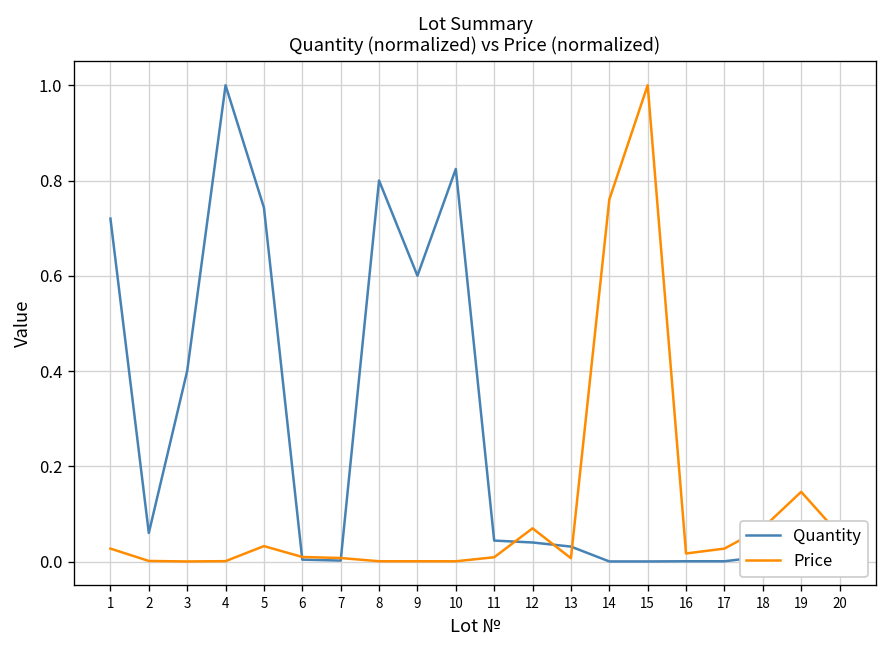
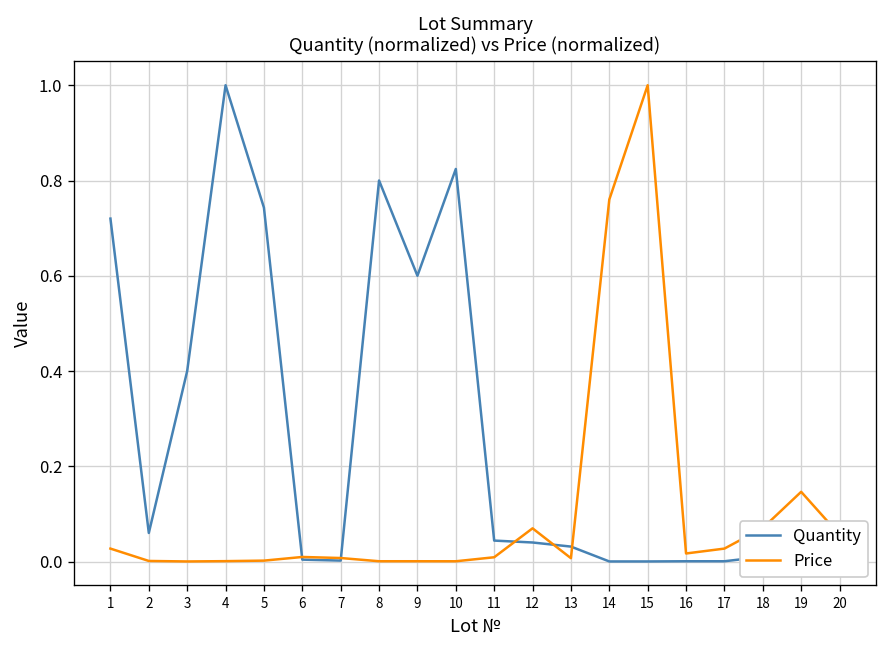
Price, 5: 0.03 -> 0.00
